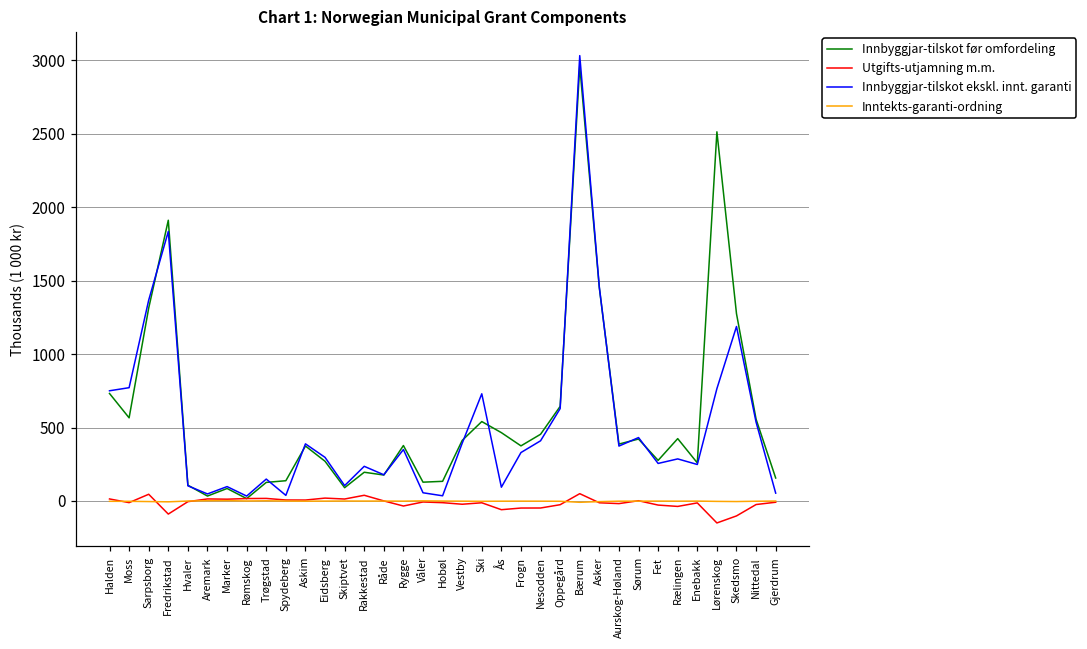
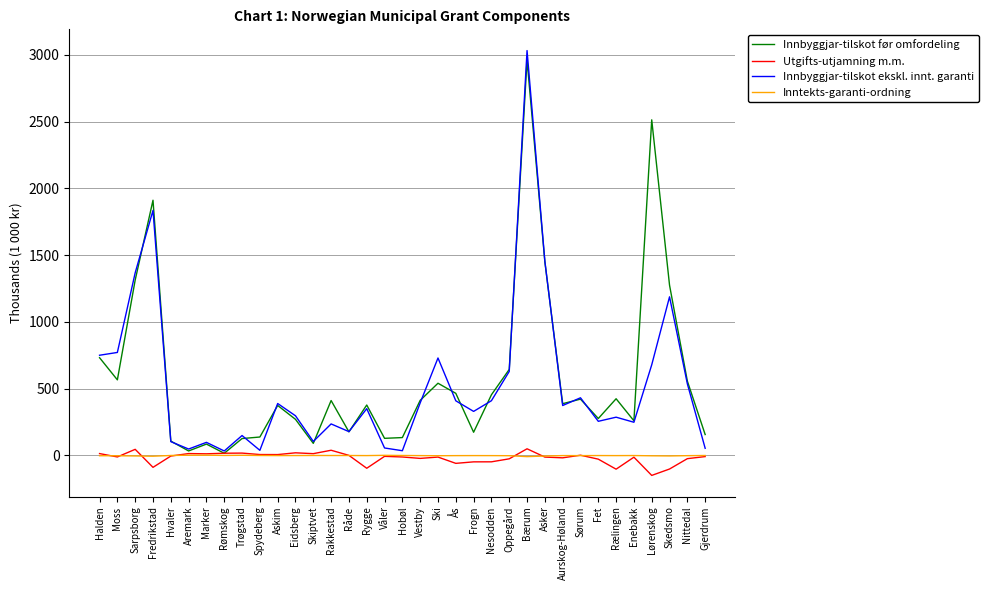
Innbyggjar-tilskot før omfordeling, Rakkestad: 200 -> 410
Utgifts-utjamning m.m., Rygge: -30 -> -100
Innbyggjar-tilskot ekskl. innt. garanti, Ås: 90 -> 410
Innbyggjar-tilskot før omfordeling, Frogn: 380 -> 170
Utgifts-utjamning m.m., Rælingen: -40 -> -100
Innbyggjar-tilskot ekskl. innt. garanti, Lørenskog: 760 -> 680
